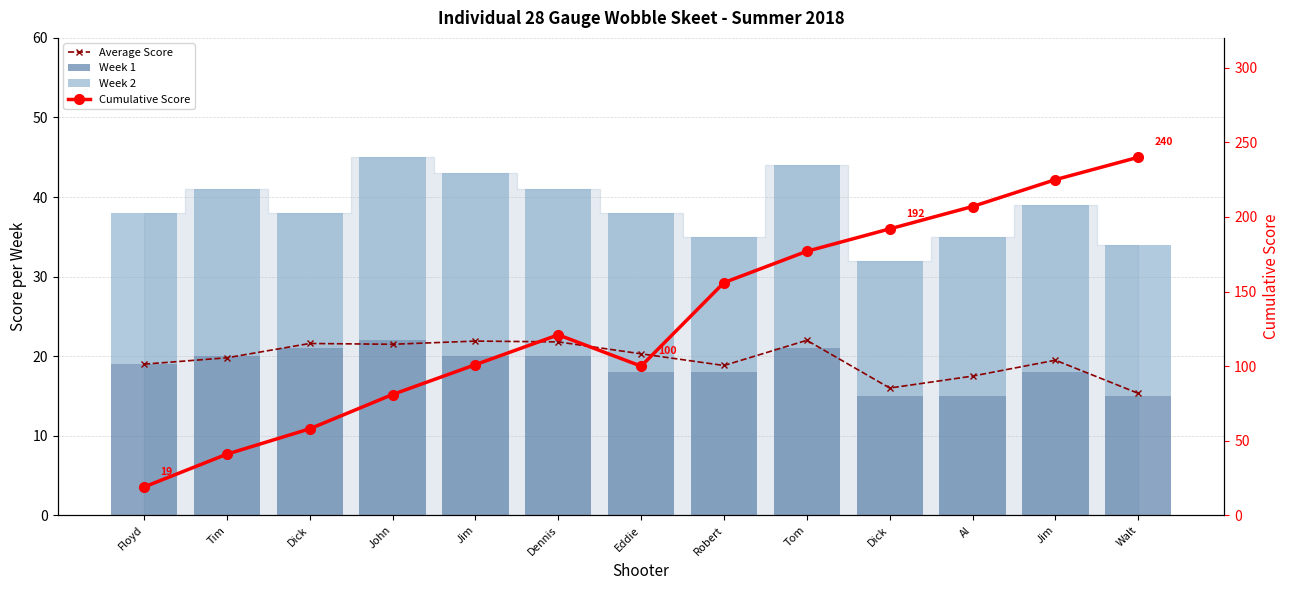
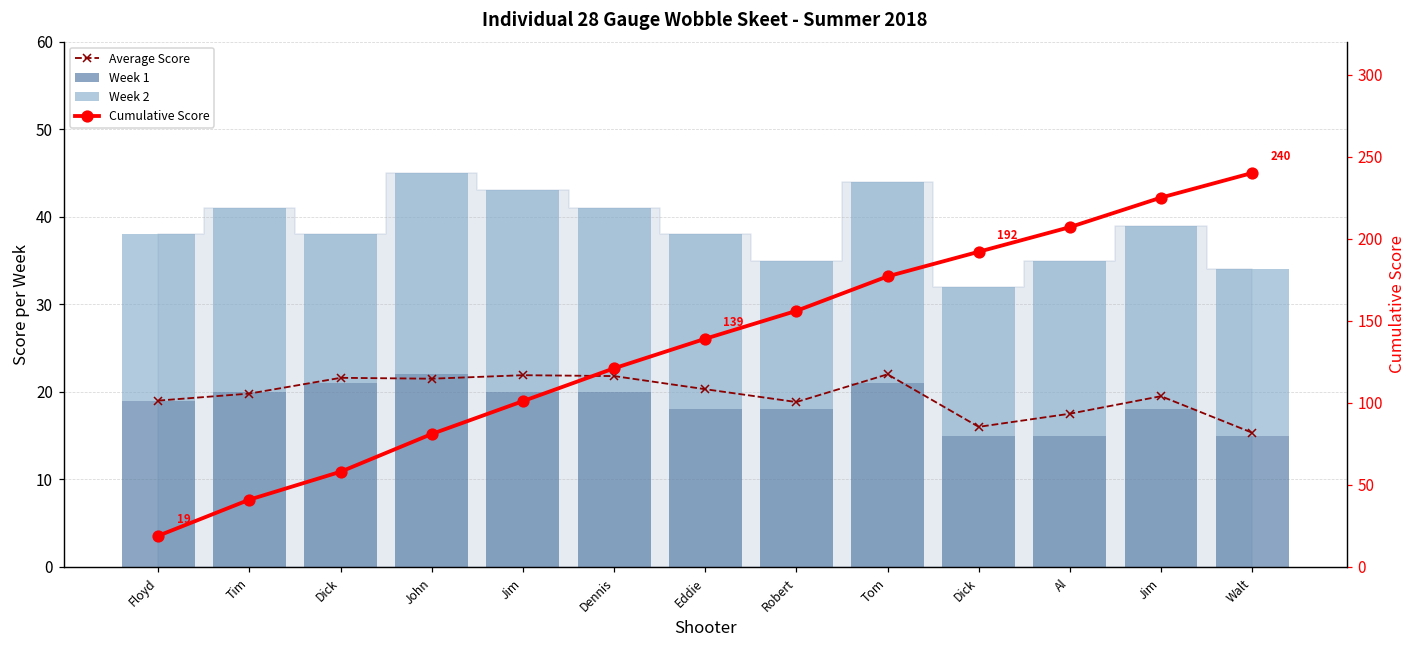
Cumulative Score, Eddie: 100 -> 139
